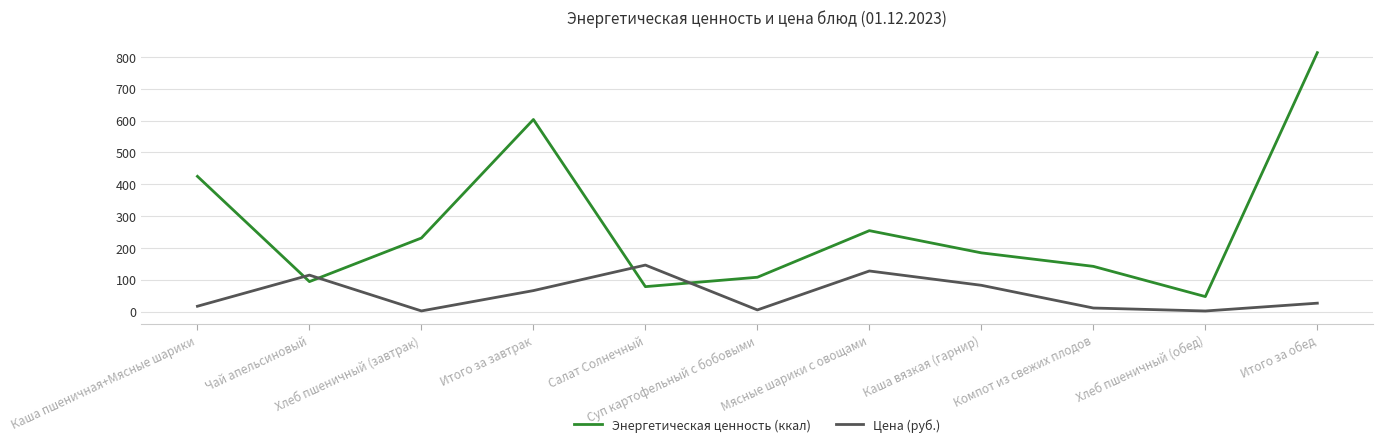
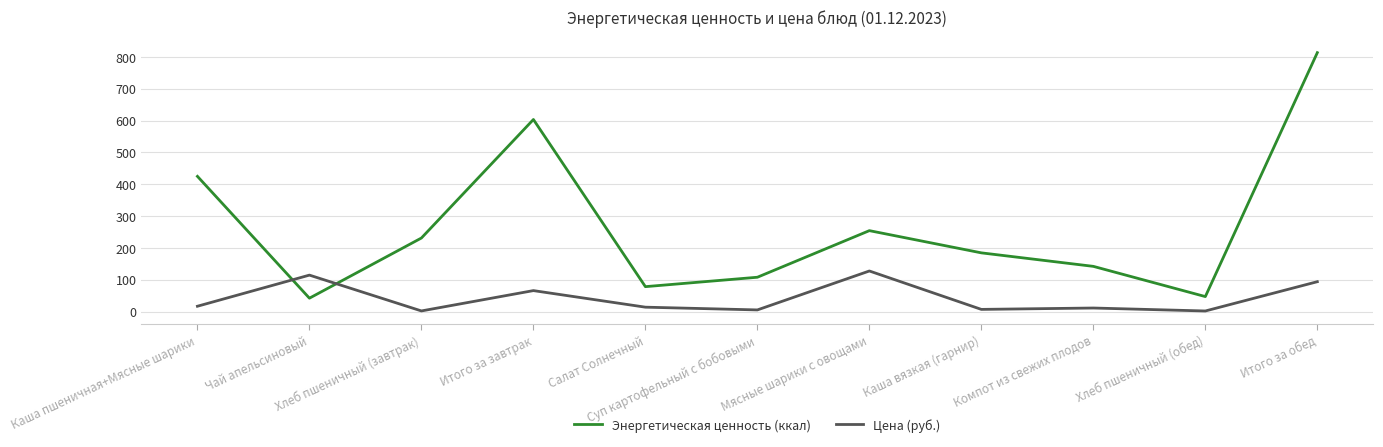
Энергетическая ценность (ккал), Чай апельсиновый: 90 -> 40
Цена (руб.), Салат Солнечный: 150 -> 10
Цена (руб.), Каша вязкая (гарнир): 80 -> 10
Цена (руб.), Итого за обед: 30 -> 90
